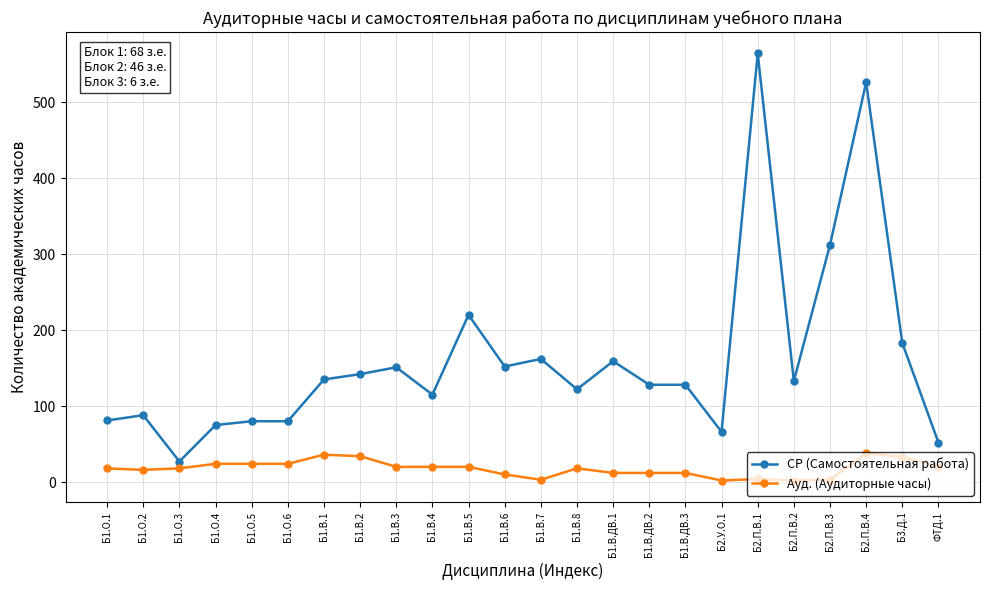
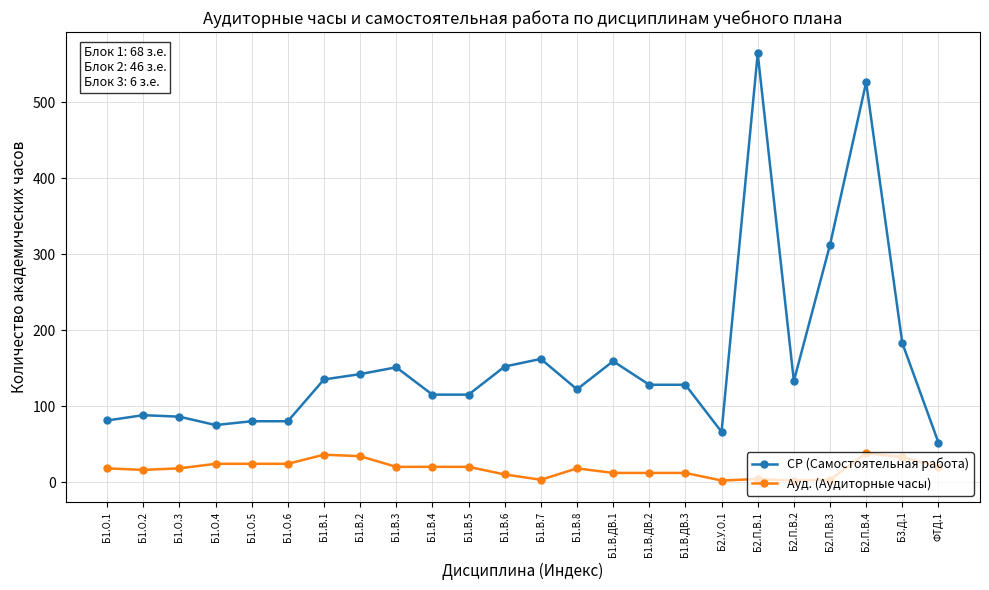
СР (Самостоятельная работа), Б1.О.3: 30 -> 90
СР (Самостоятельная работа), Б1.В.5: 220 -> 120
